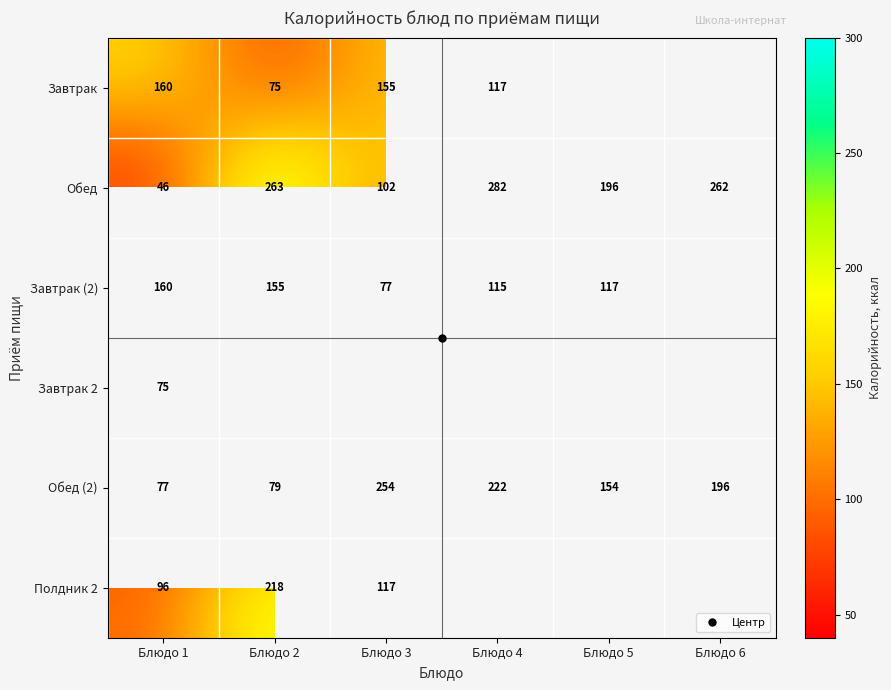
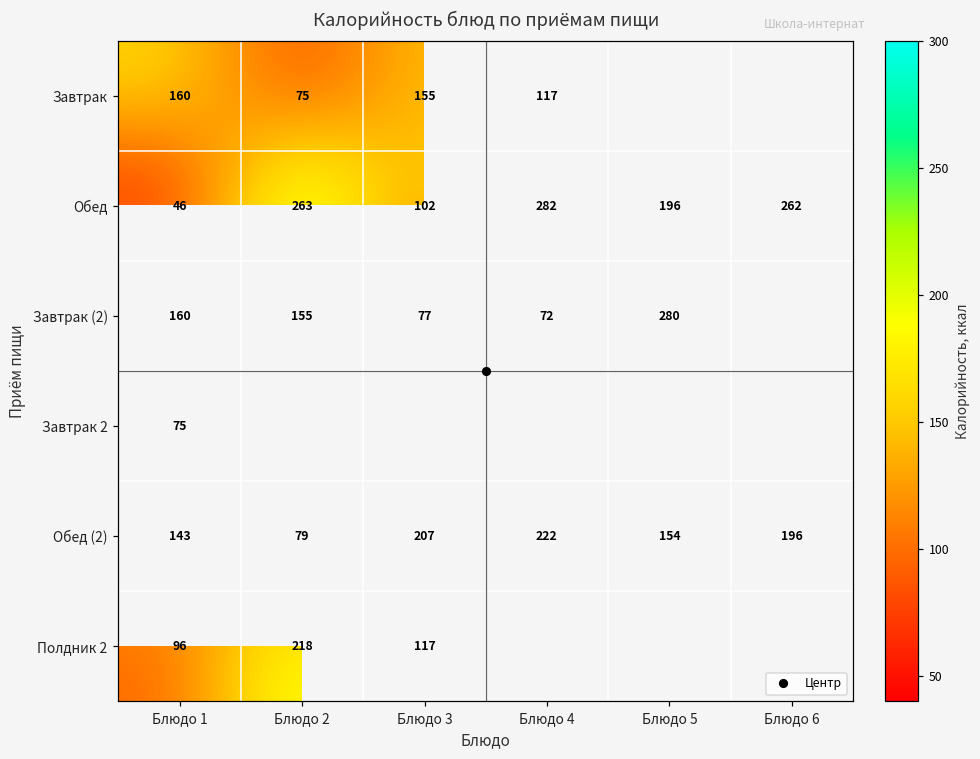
Завтрак (2), Блюдо 4: 115 -> 72
Завтрак (2), Блюдо 5: 117 -> 280
Обед (2), Блюдо 1: 77 -> 143
Обед (2), Блюдо 3: 254 -> 207
